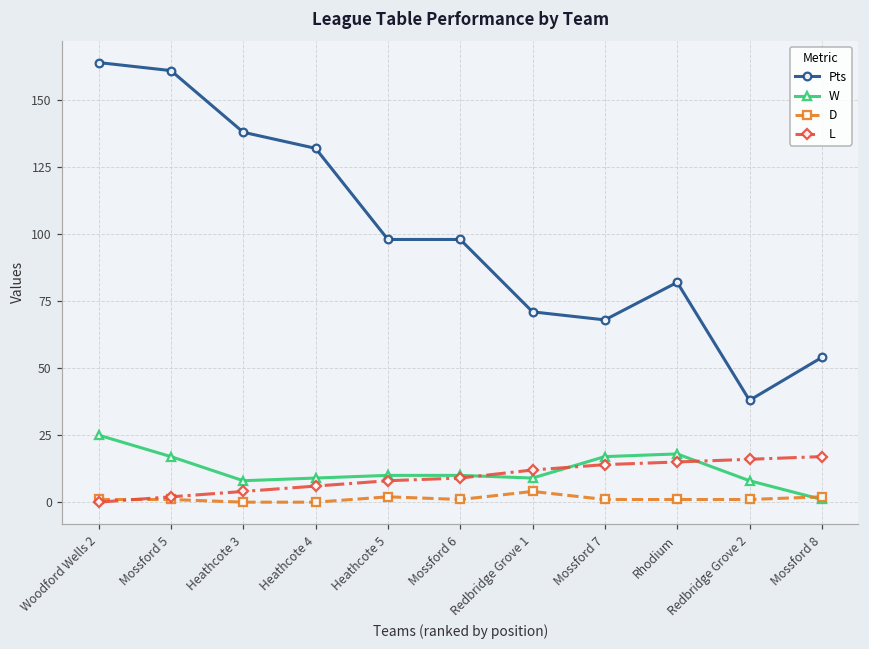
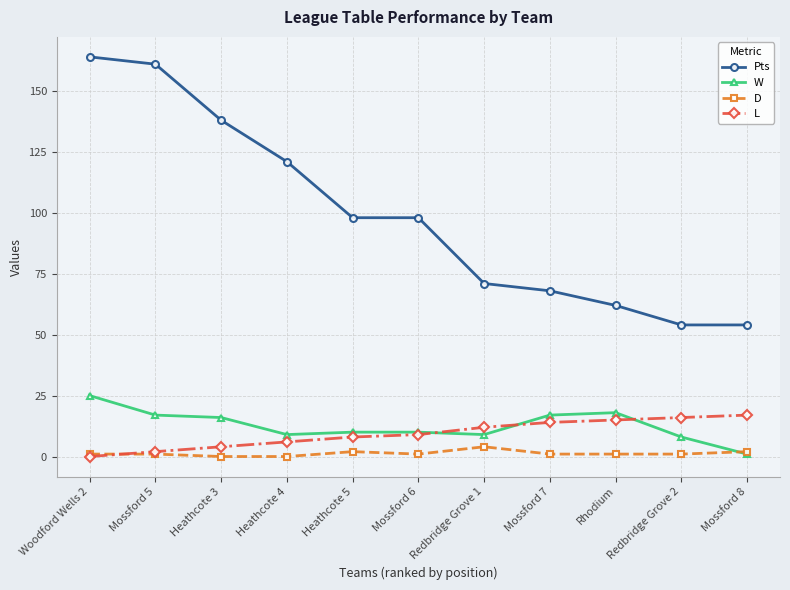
W, Heathcote 3: 8 -> 16
Pts, Heathcote 4: 132 -> 121
Pts, Rhodium: 82 -> 62
Pts, Redbridge Grove 2: 38 -> 54
